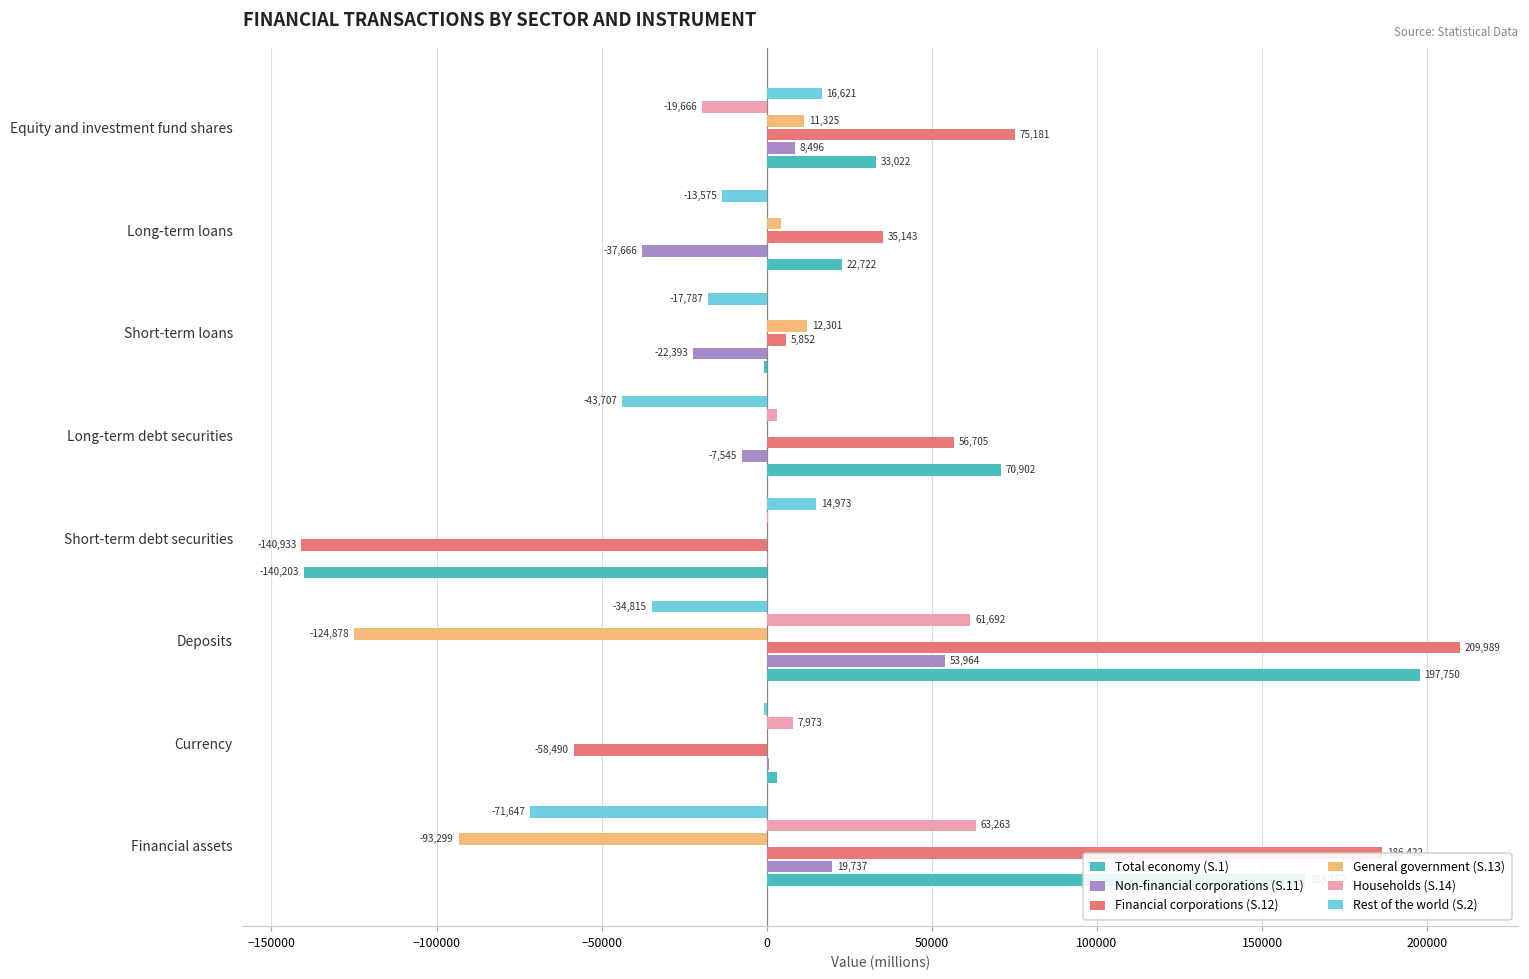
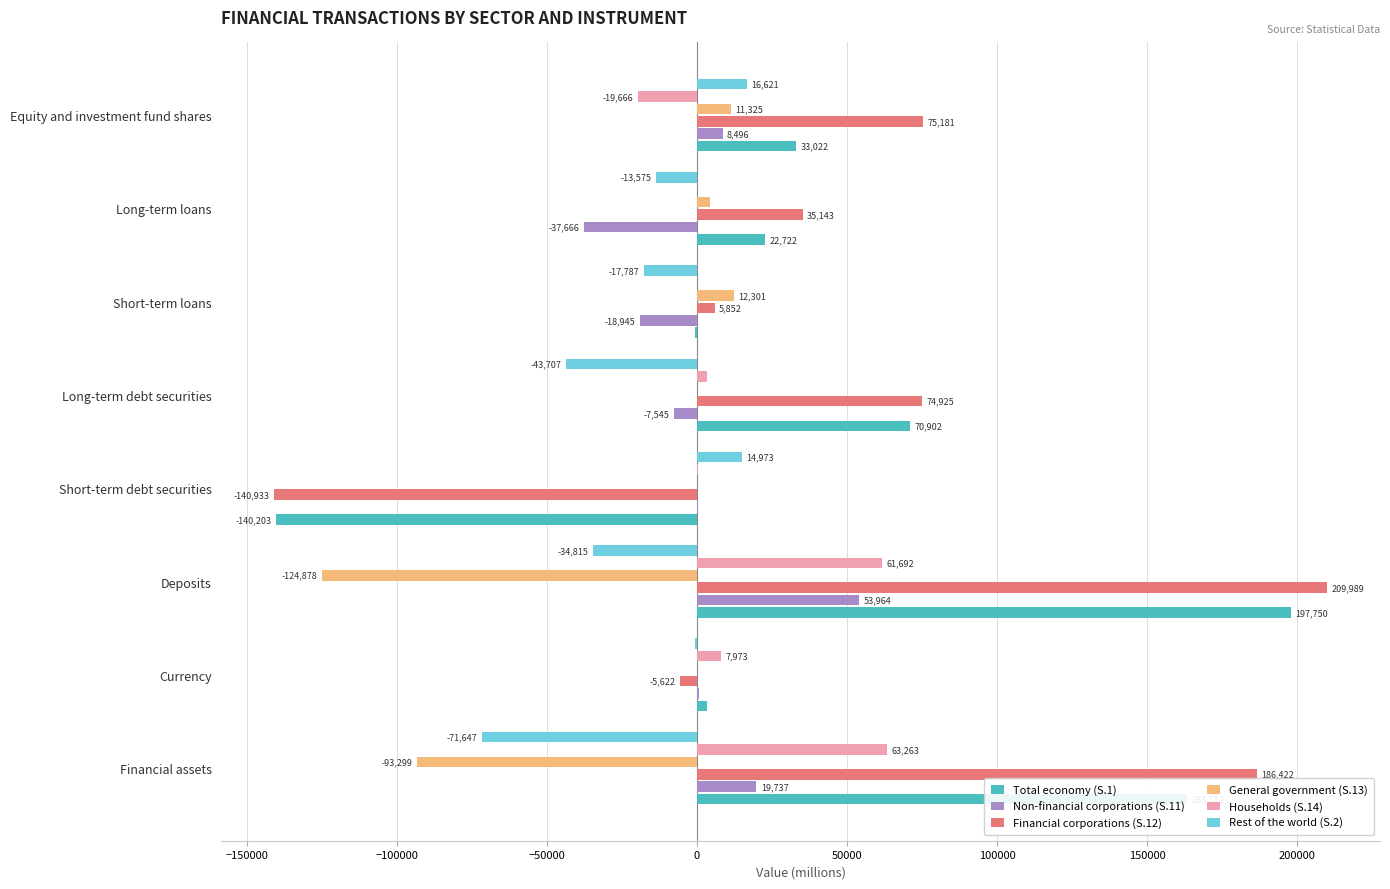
Non-financial corporations (S.11), Short-term loans: -22,393 -> -18,945
Financial corporations (S.12), Long-term debt securities: 56,705 -> 74,925
Financial corporations (S.12), Currency: -58,490 -> -5,622
